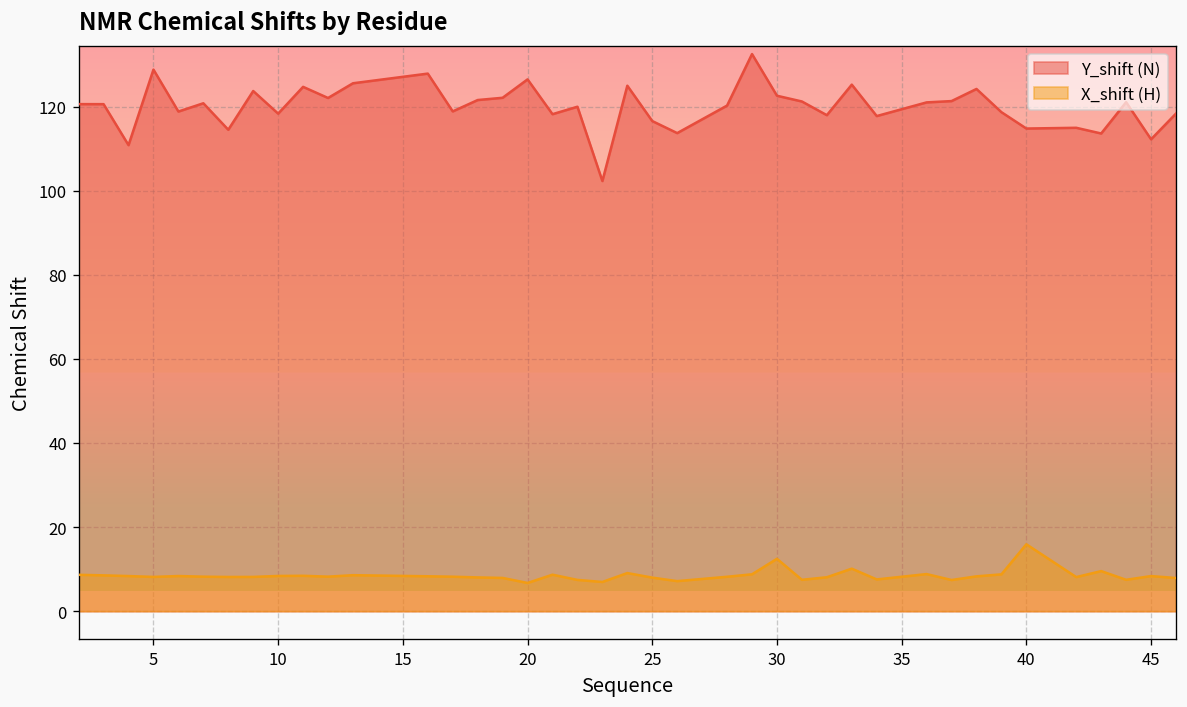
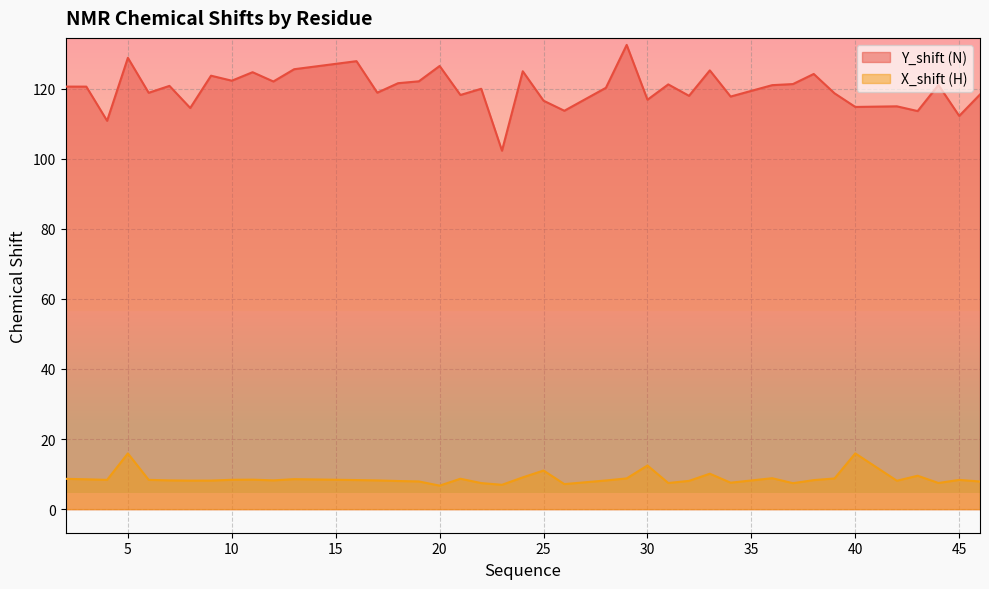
X_shift (H), 5: 8 -> 16
Y_shift (N), 10: 118 -> 122
X_shift (H), 25: 8 -> 11
Y_shift (N), 30: 123 -> 117
